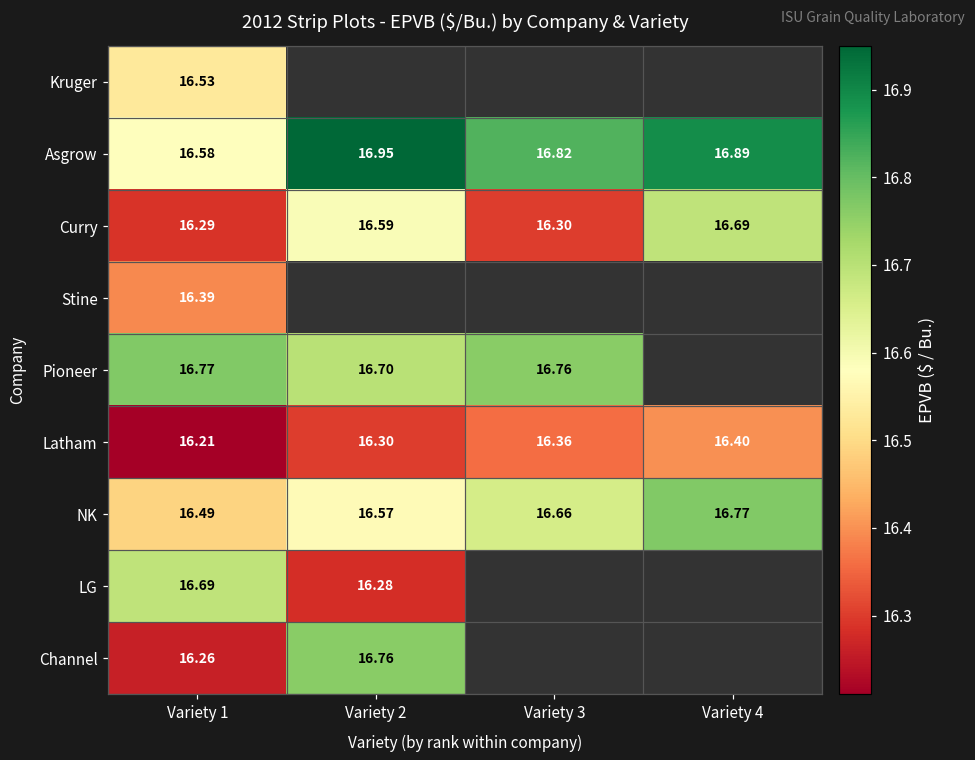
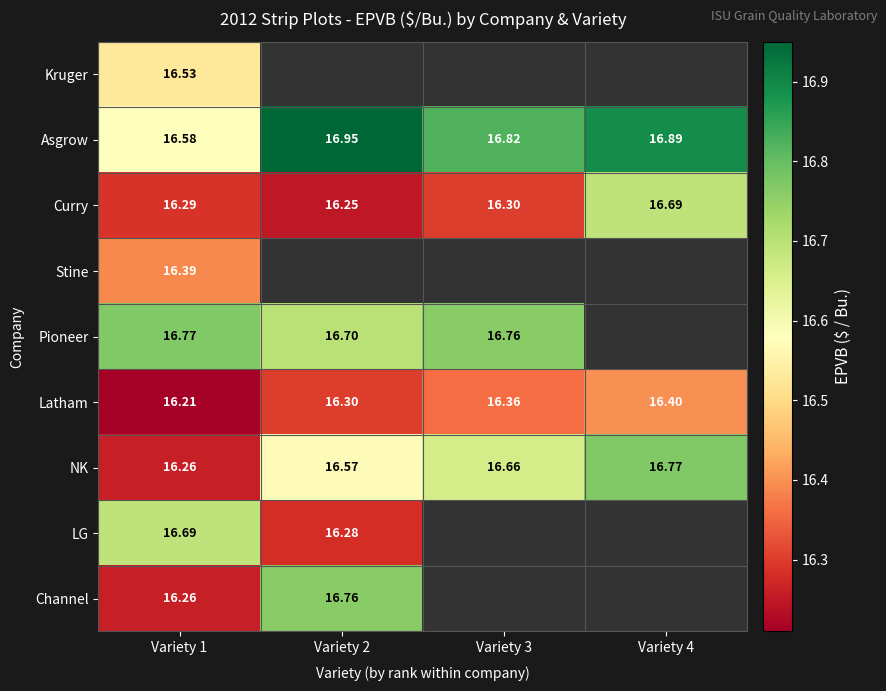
Curry, Variety 2: 16.59 -> 16.25
NK, Variety 1: 16.49 -> 16.26
